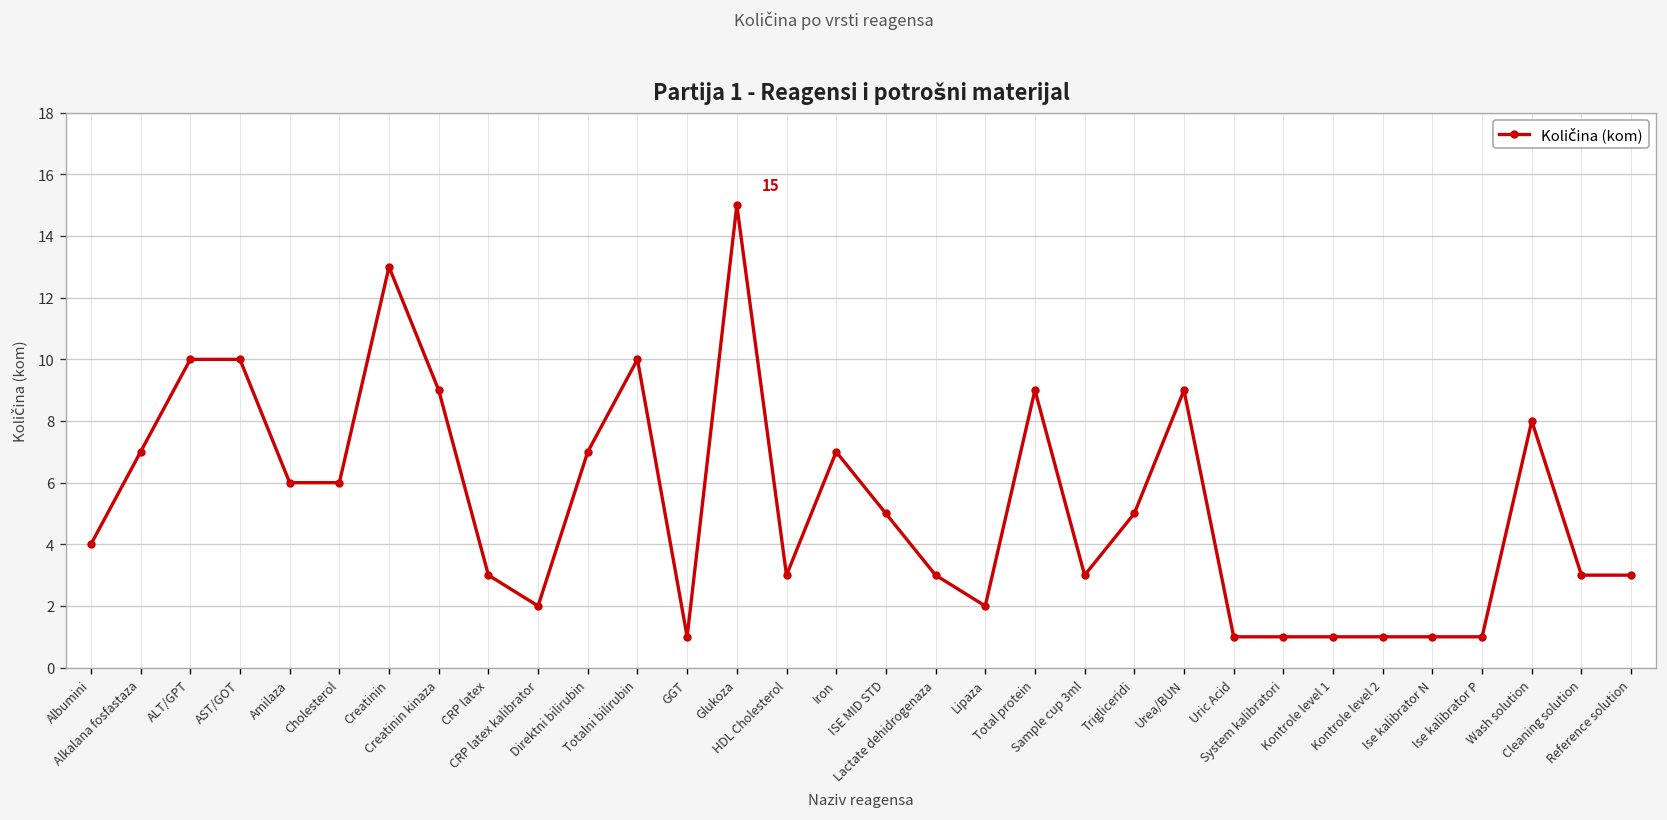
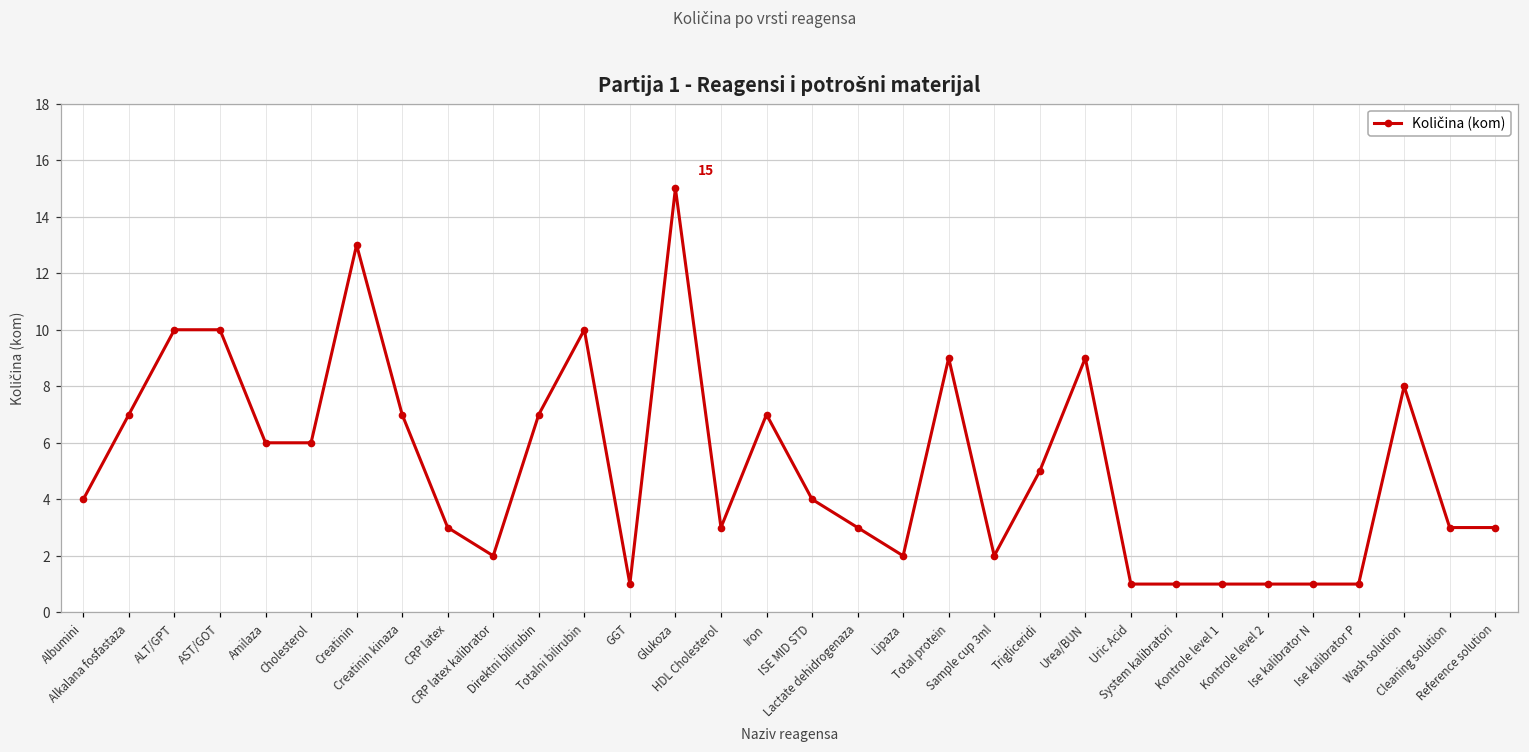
Creatinin kinaza: 9 -> 7
ISE MID STD: 5 -> 4
Sample cup 3ml: 3 -> 2
